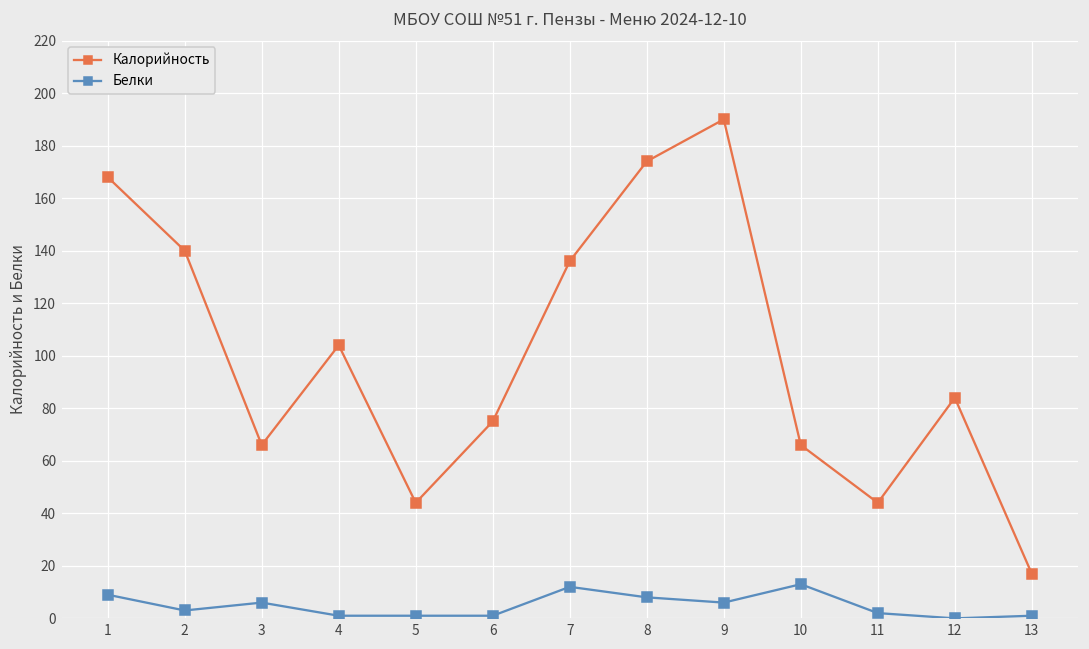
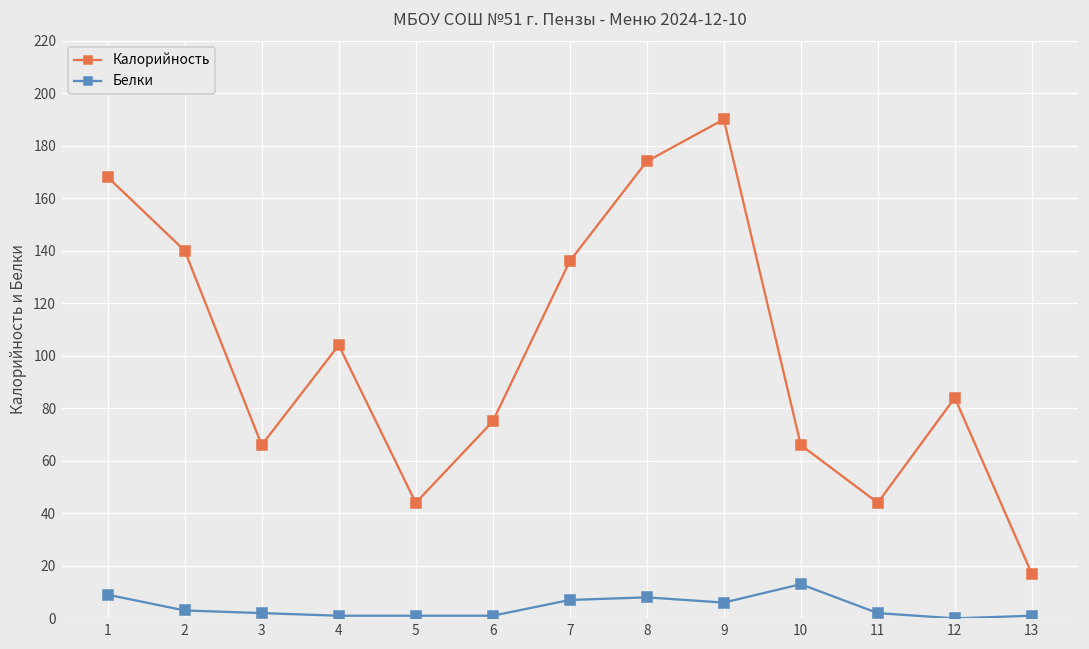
Белки, 3: 6 -> 2
Белки, 7: 12 -> 7
